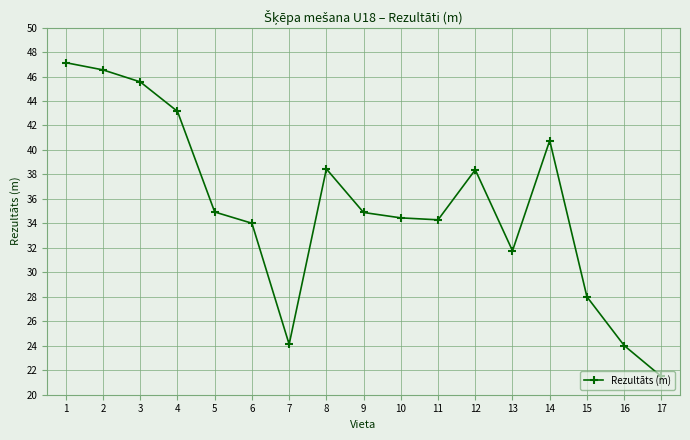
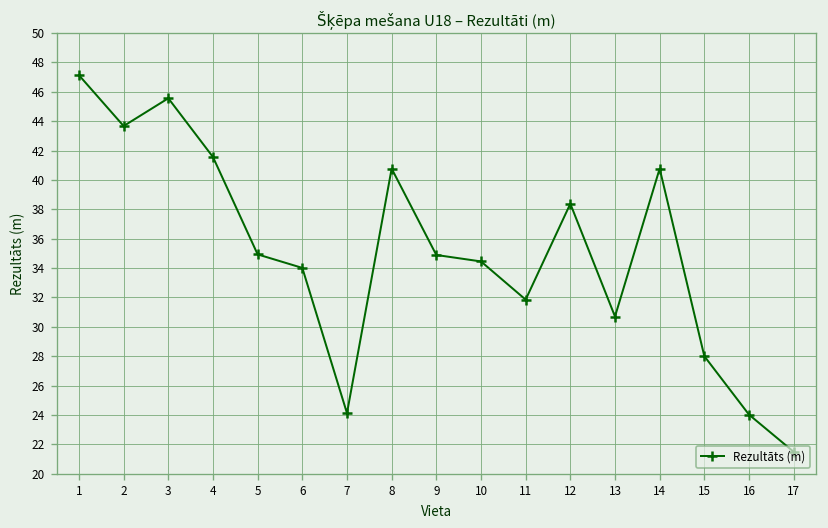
2: 46.5 -> 43.7
4: 43.2 -> 41.6
8: 38.5 -> 40.8
11: 34.3 -> 31.9
13: 31.8 -> 30.7
